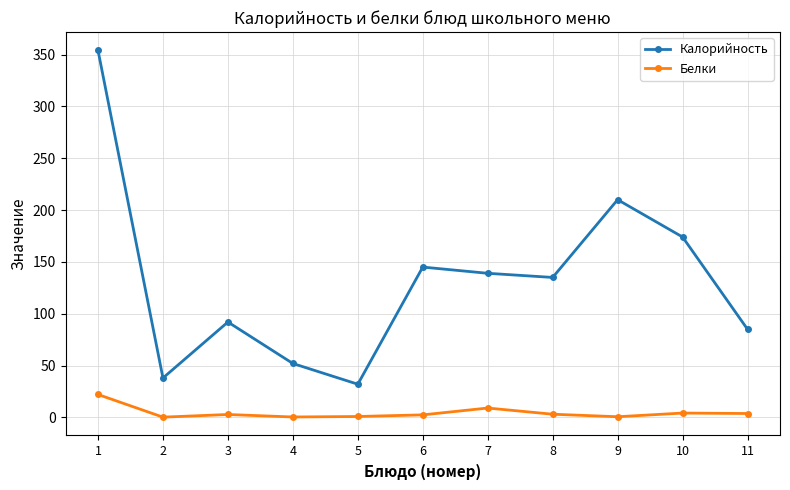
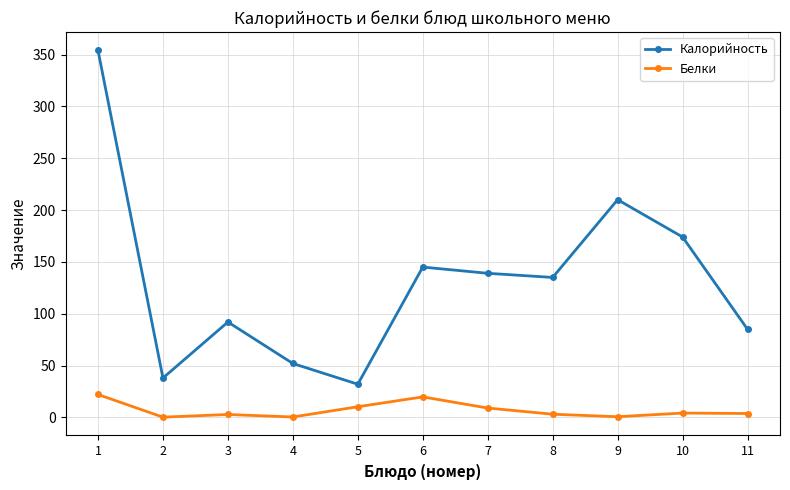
Белки, 5: 1 -> 10
Белки, 6: 2 -> 20
